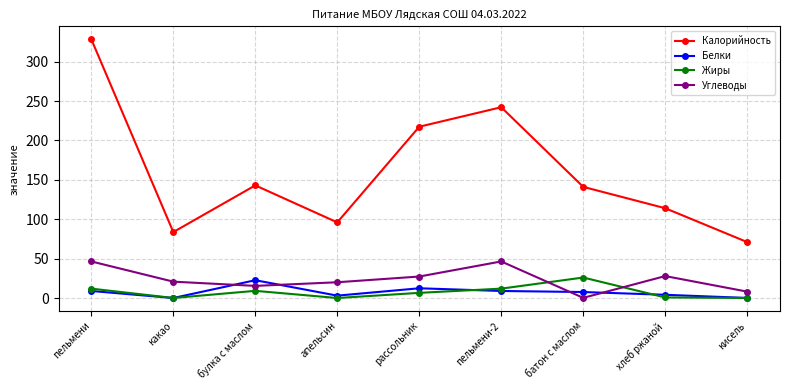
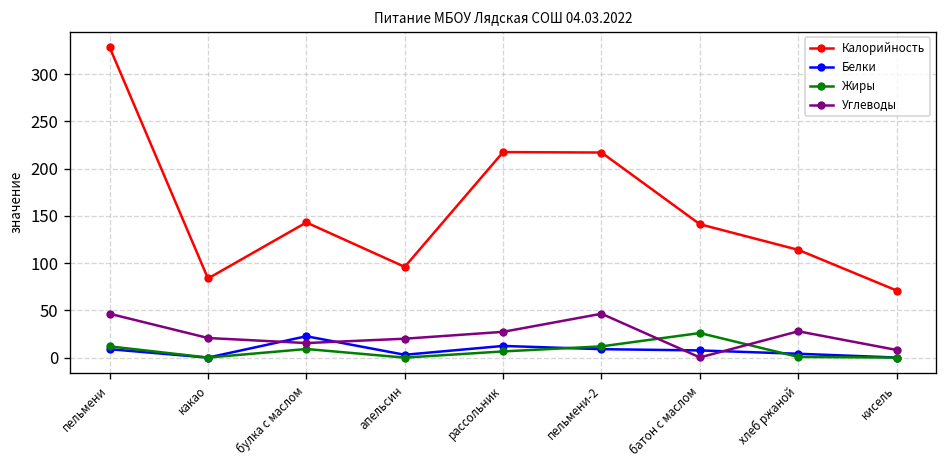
Калорийность, пельмени-2: 240 -> 220
